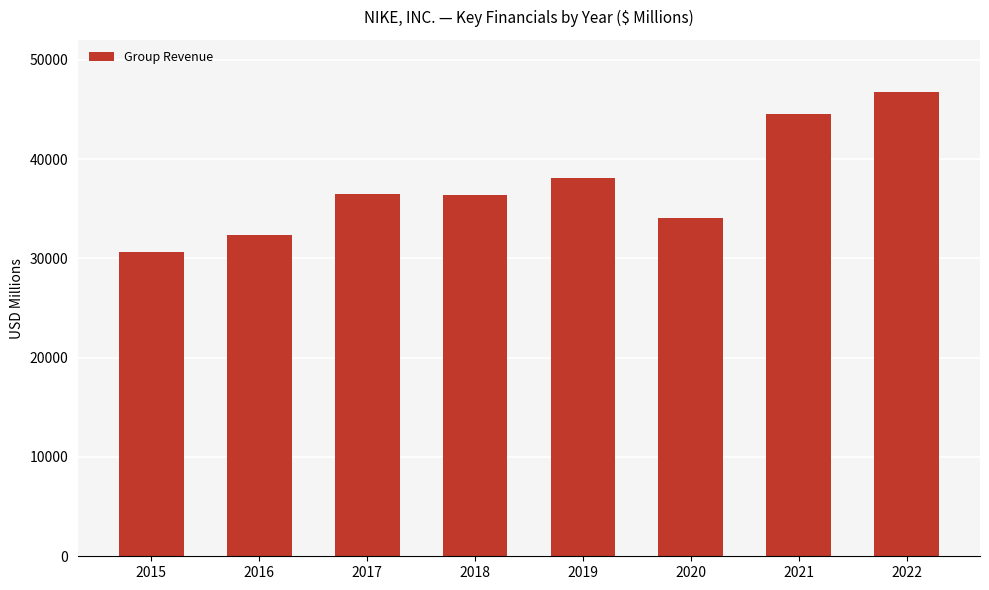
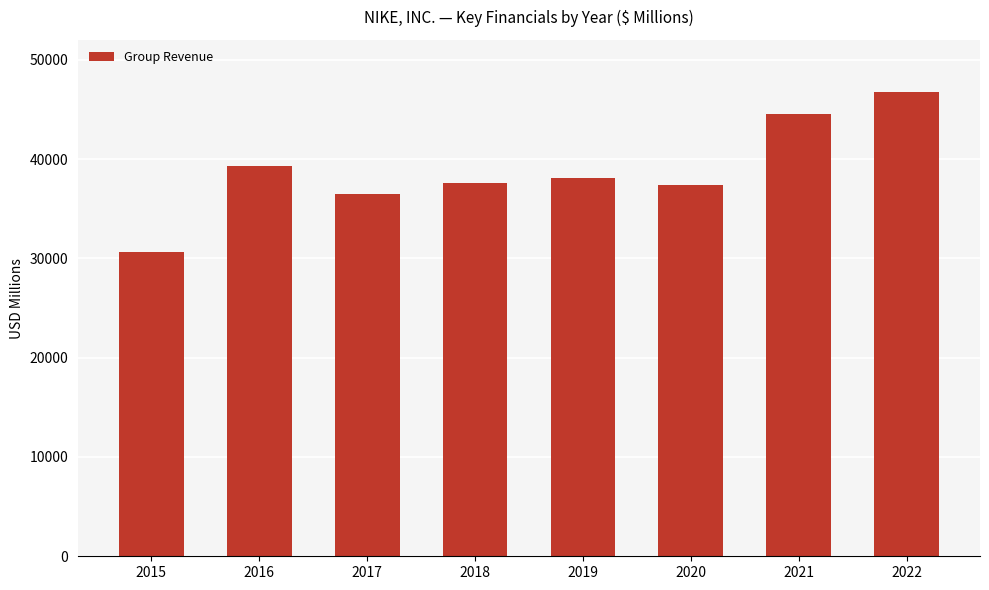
2016: 32000 -> 39000
2018: 36000 -> 38000
2020: 34000 -> 37000
